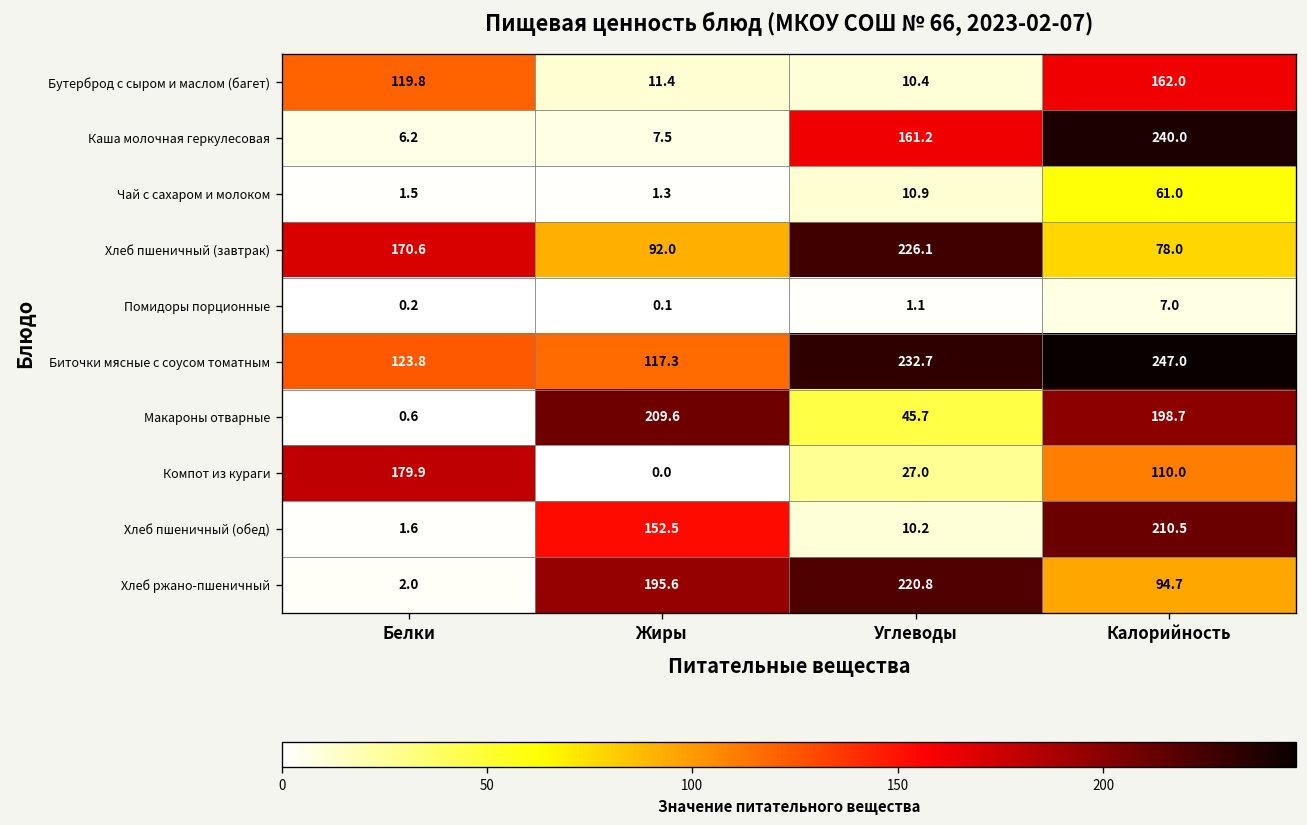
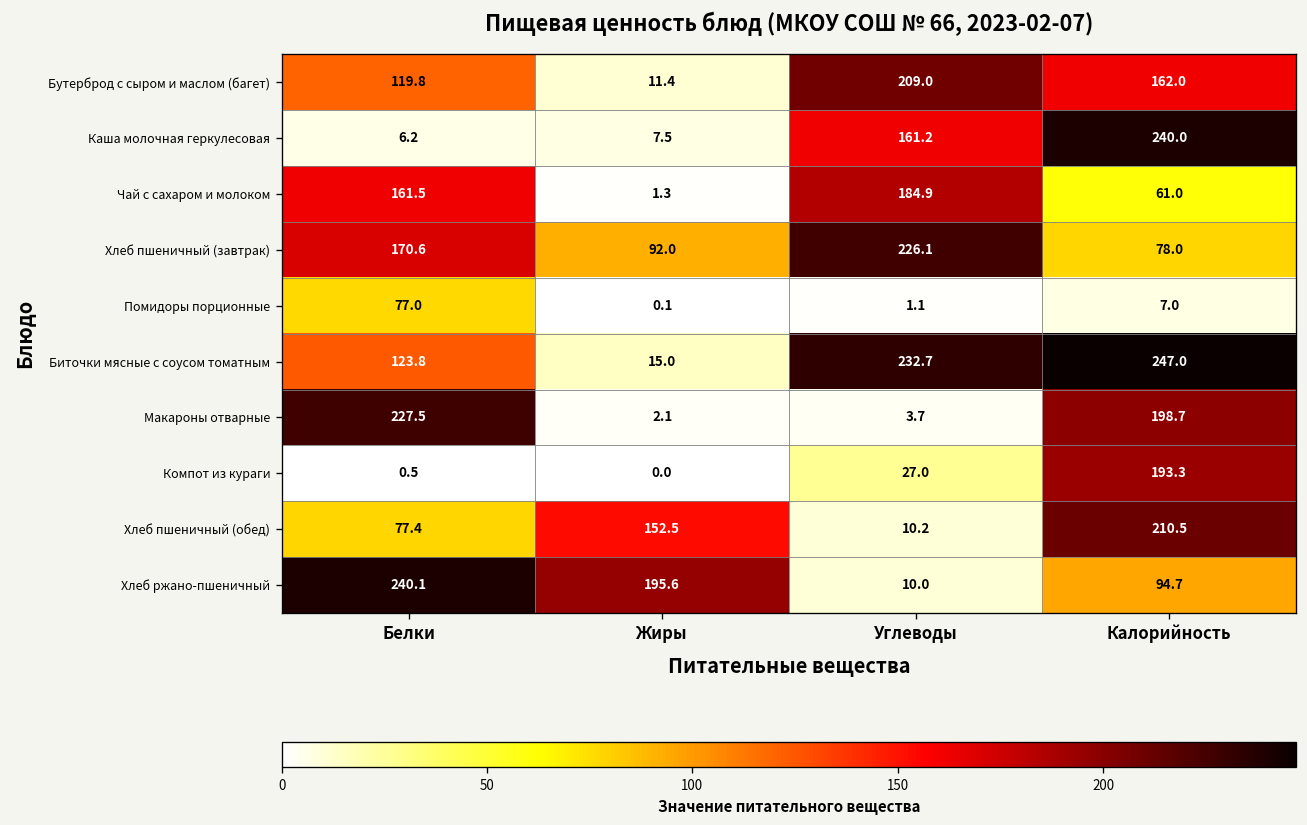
Бутерброд с сыром и маслом (багет), Углеводы: 10.4 -> 209.0
Чай с сахаром и молоком, Белки: 1.5 -> 161.5
Чай с сахаром и молоком, Углеводы: 10.9 -> 184.9
Помидоры порционные, Белки: 0.2 -> 77.0
Биточки мясные с соусом томатным, Жиры: 117.3 -> 15.0
Макароны отварные, Белки: 0.6 -> 227.5
Макароны отварные, Жиры: 209.6 -> 2.1
Макароны отварные, Углеводы: 45.7 -> 3.7
Компот из кураги, Белки: 179.9 -> 0.5
Компот из кураги, Калорийность: 110.0 -> 193.3
Хлеб пшеничный (обед), Белки: 1.6 -> 77.4
Хлеб ржано-пшеничный, Белки: 2.0 -> 240.1
Хлеб ржано-пшеничный, Углеводы: 220.8 -> 10.0
